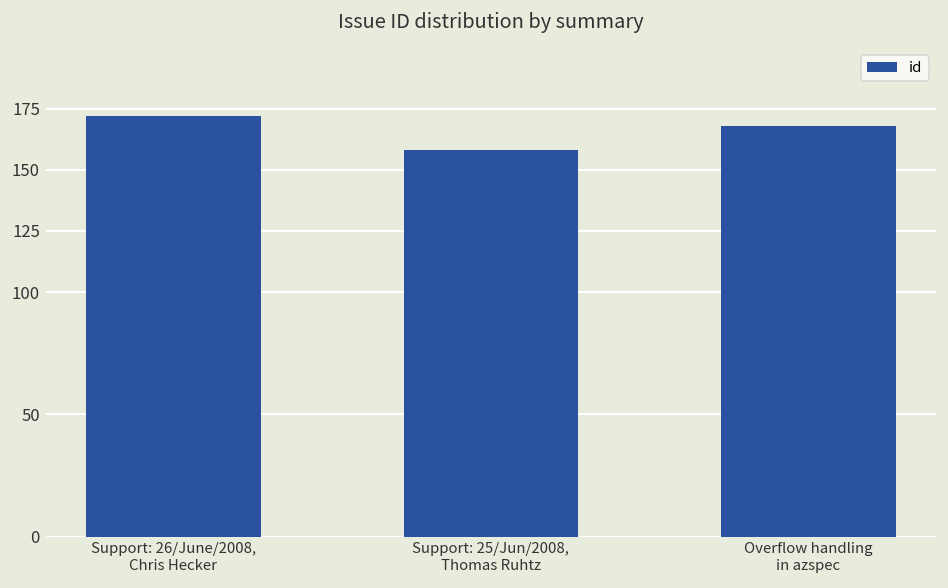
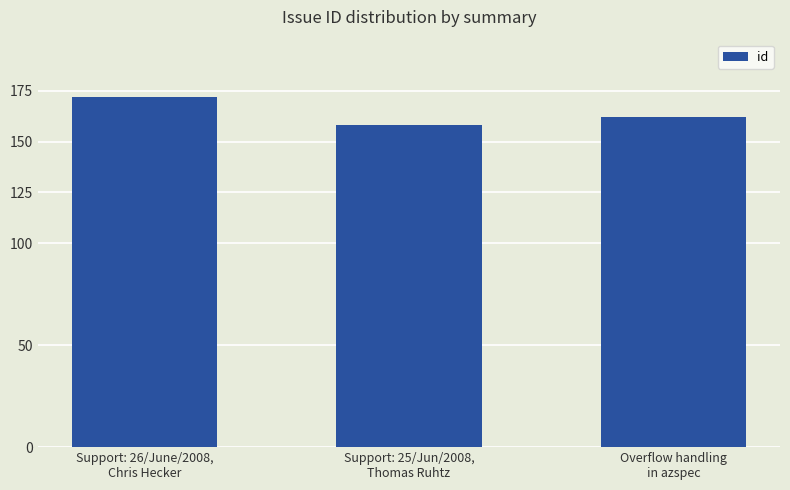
Overflow handling in azspec: 168 -> 162
